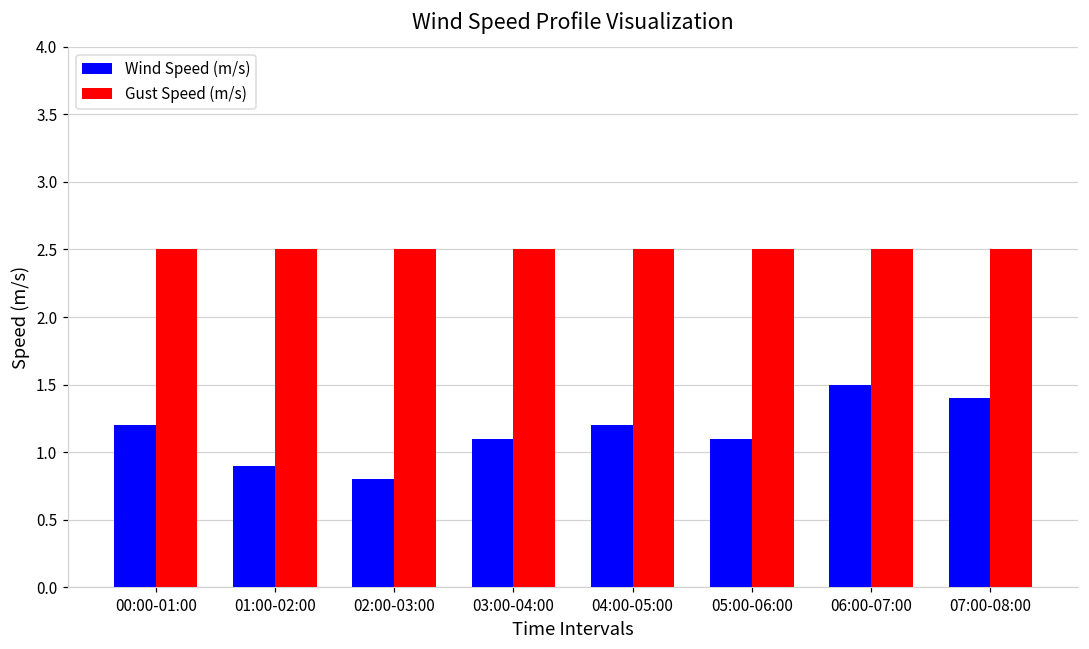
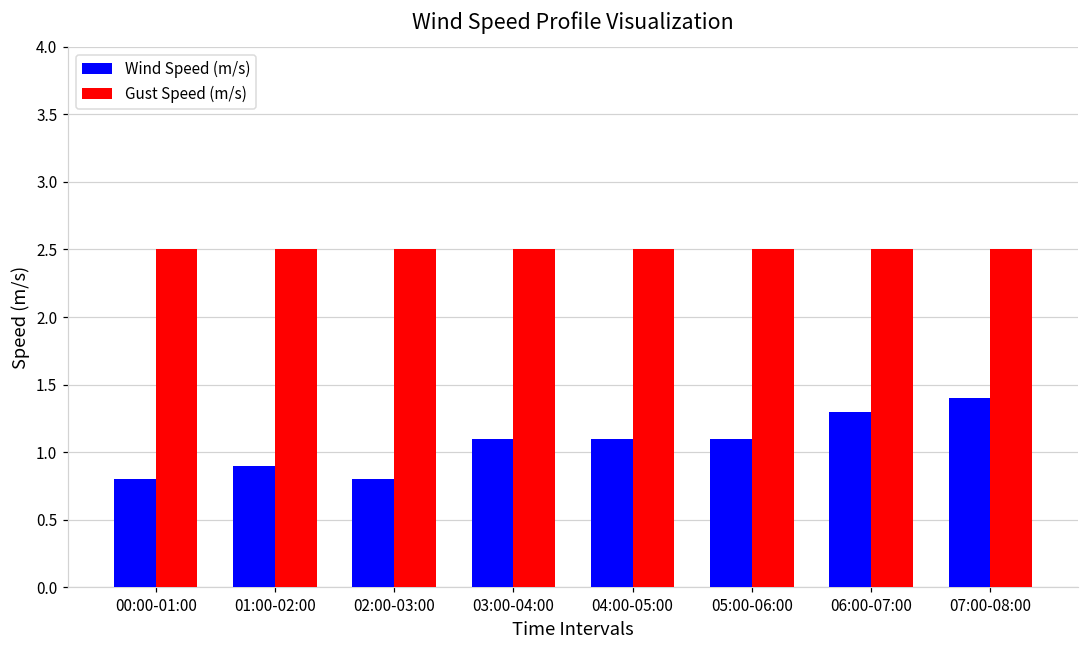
Wind Speed (m/s), 00:00-01:00: 1.2 -> 0.8
Wind Speed (m/s), 04:00-05:00: 1.2 -> 1.1
Wind Speed (m/s), 06:00-07:00: 1.5 -> 1.3
